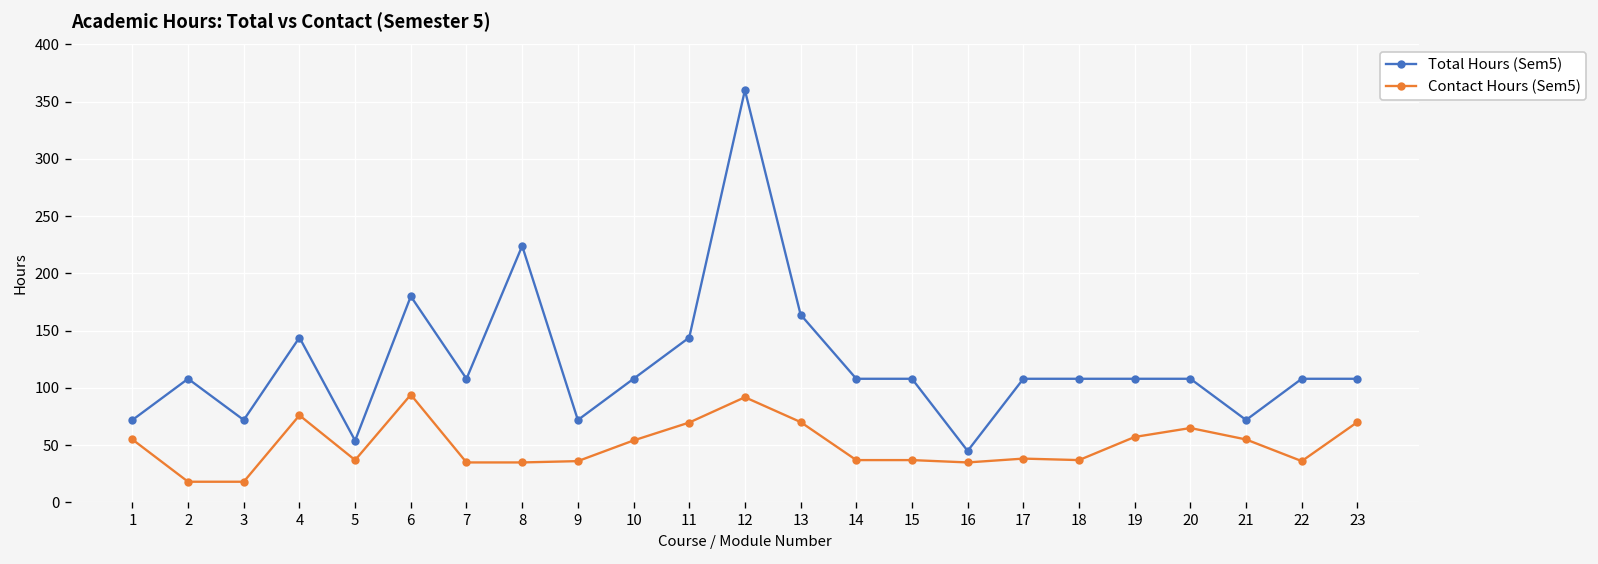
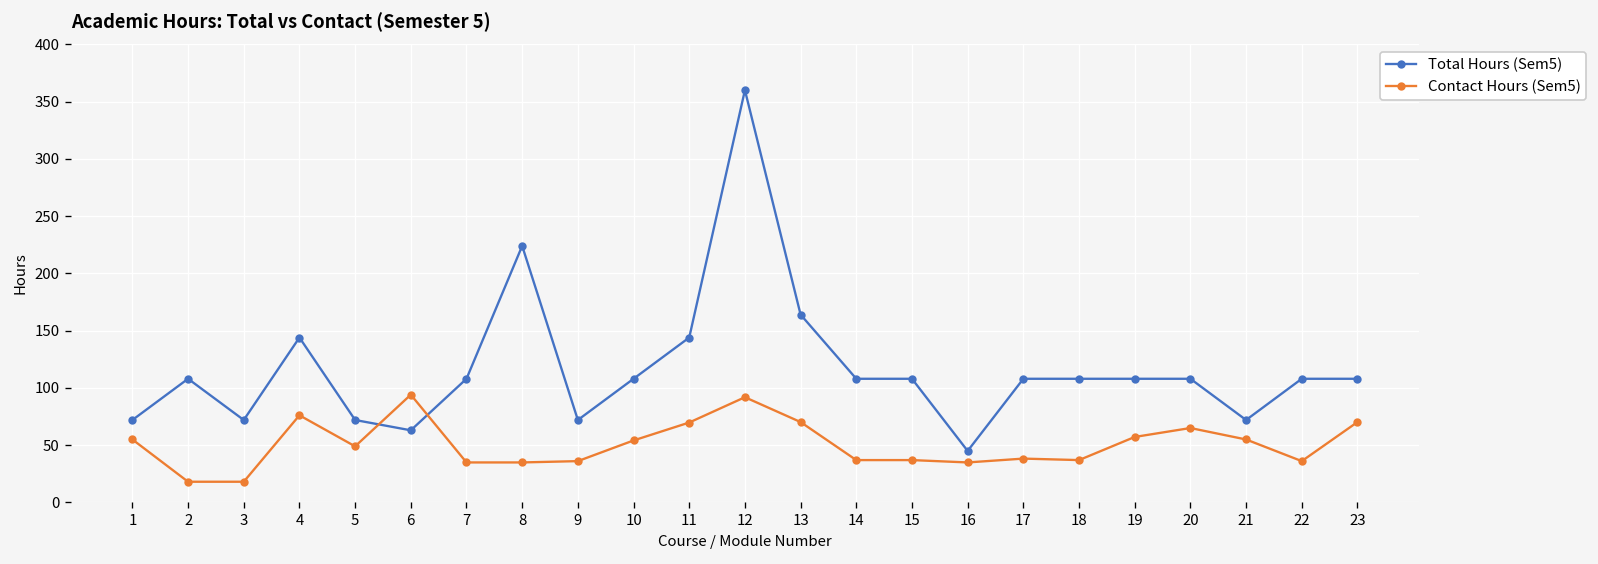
Total Hours (Sem5), 5: 50 -> 70
Contact Hours (Sem5), 5: 40 -> 50
Total Hours (Sem5), 6: 180 -> 60
